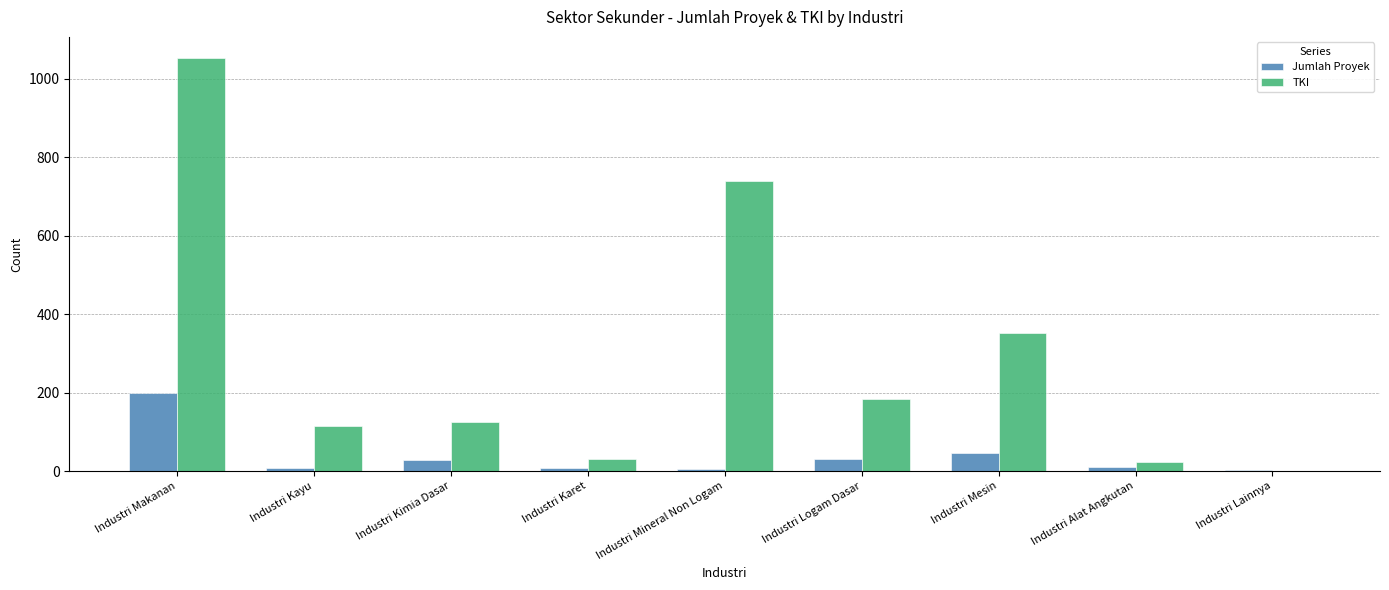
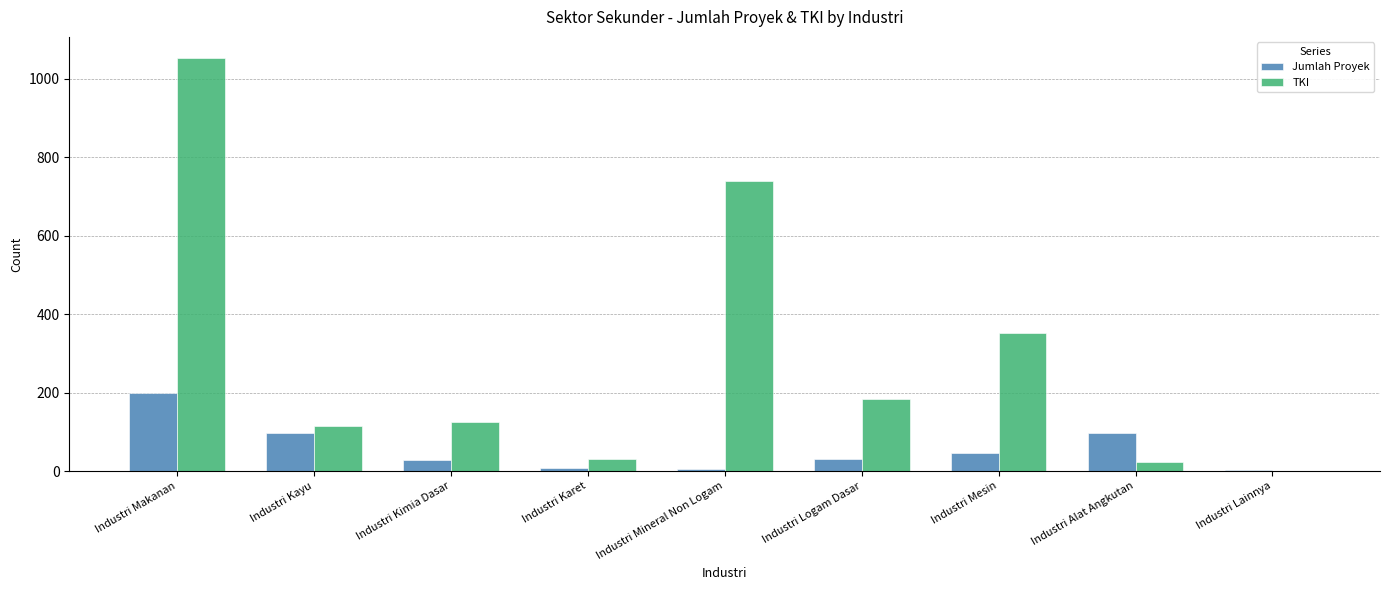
Jumlah Proyek, Industri Kayu: 10 -> 100
Jumlah Proyek, Industri Alat Angkutan: 10 -> 100
